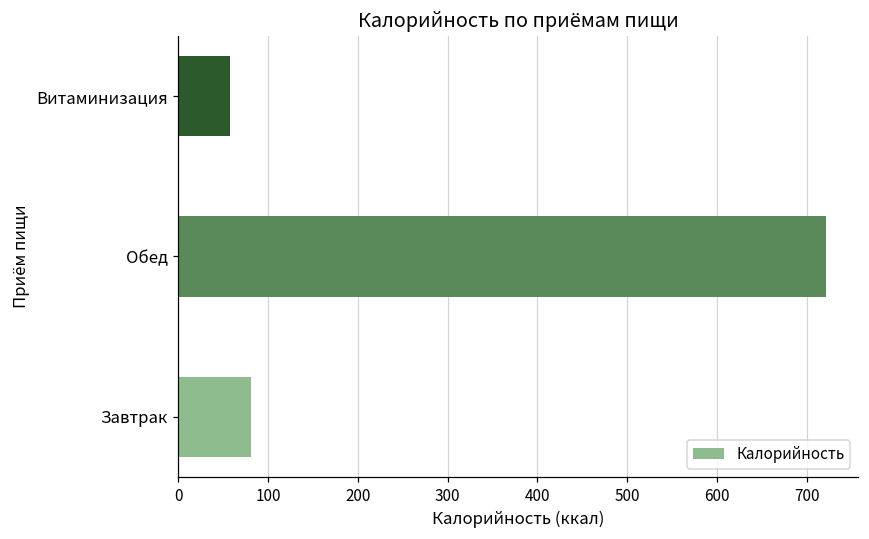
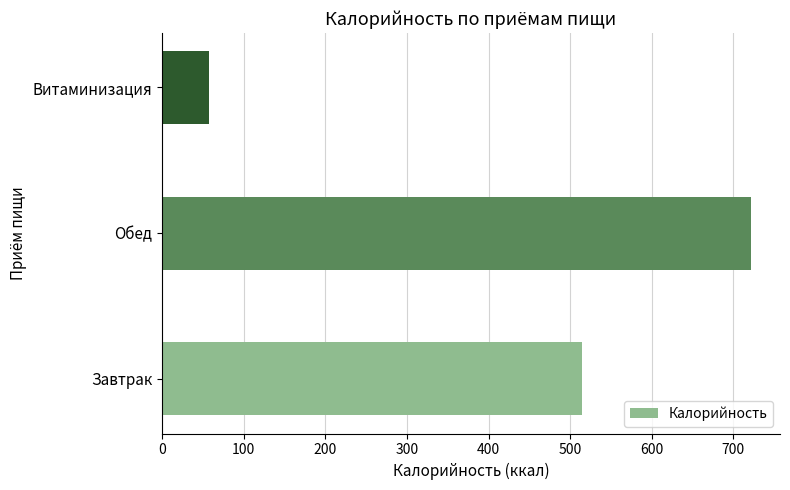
Завтрак: 80 -> 510
